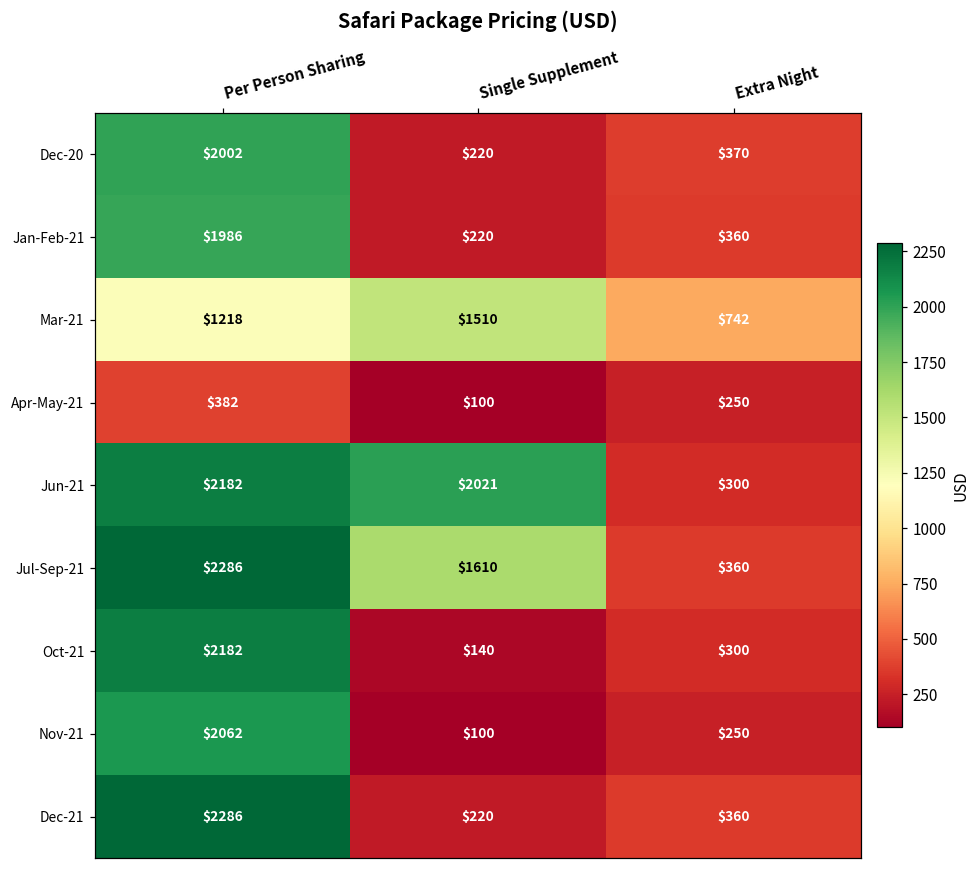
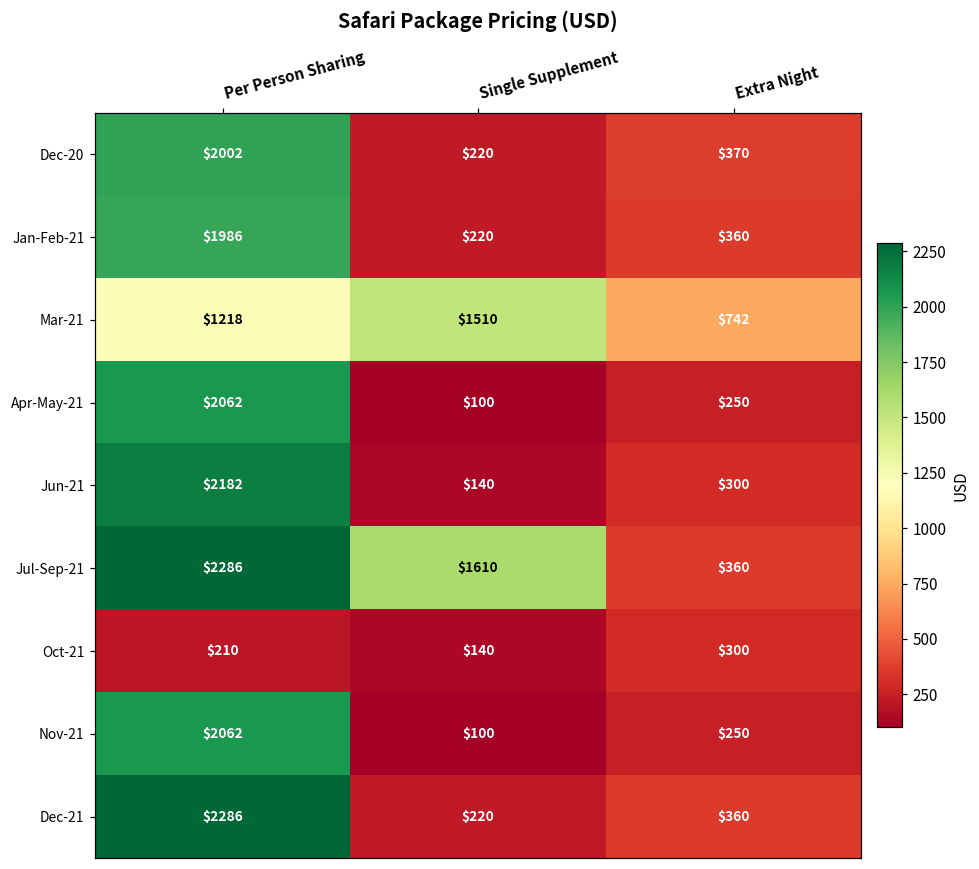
Apr-May-21, Per Person Sharing: $382 -> $2062
Jun-21, Single Supplement: $2021 -> $140
Oct-21, Per Person Sharing: $2182 -> $210
